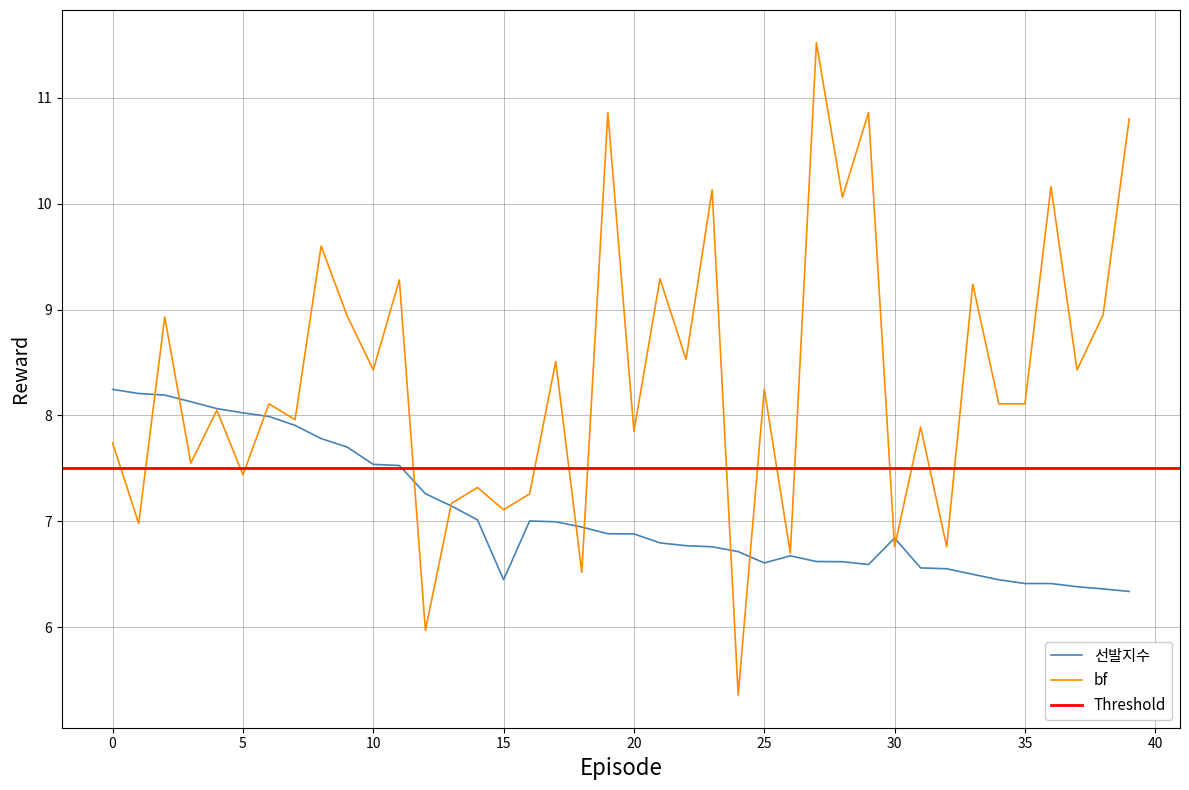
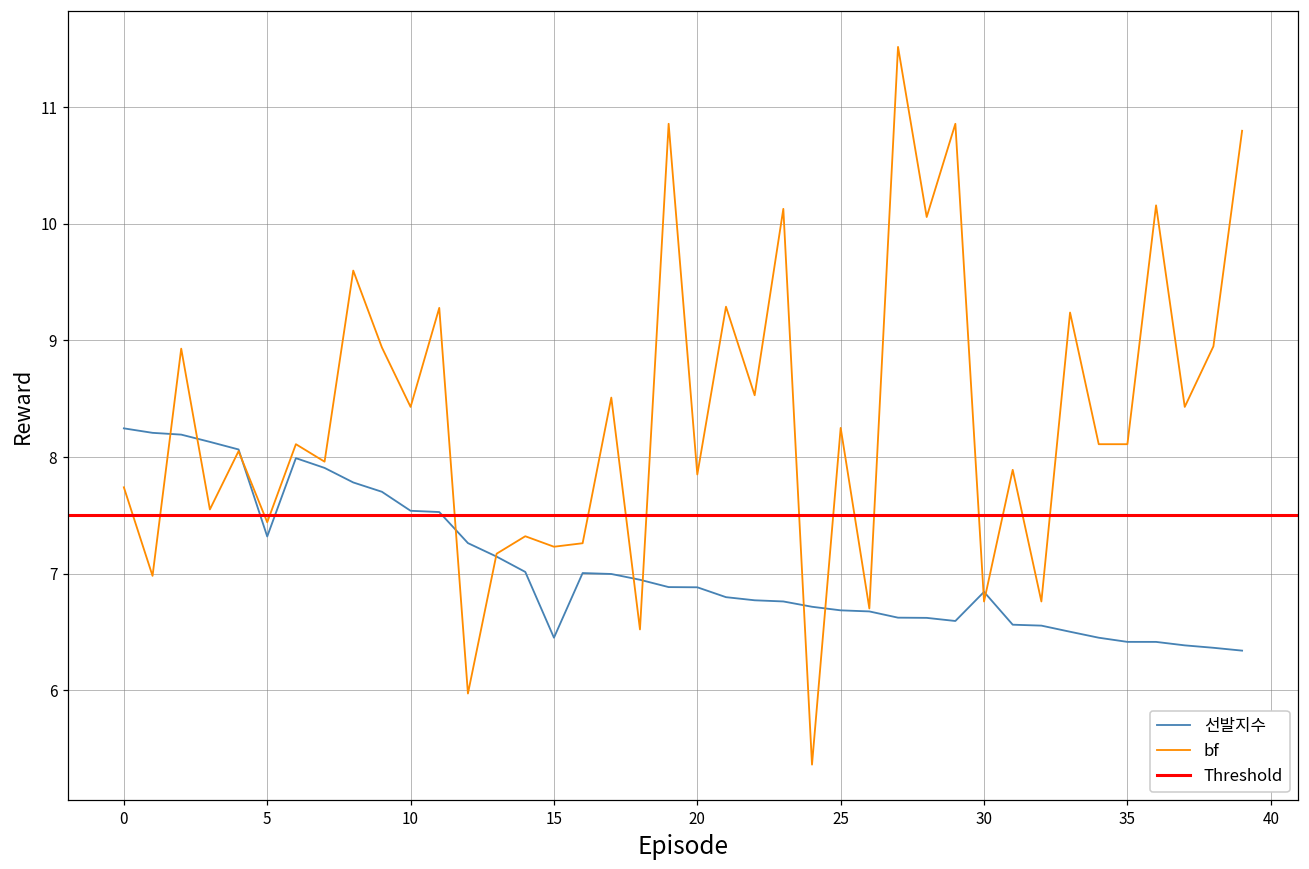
선발지수, 5: 8.02 -> 7.32
bf, 15: 7.11 -> 7.23
선발지수, 25: 6.61 -> 6.68
